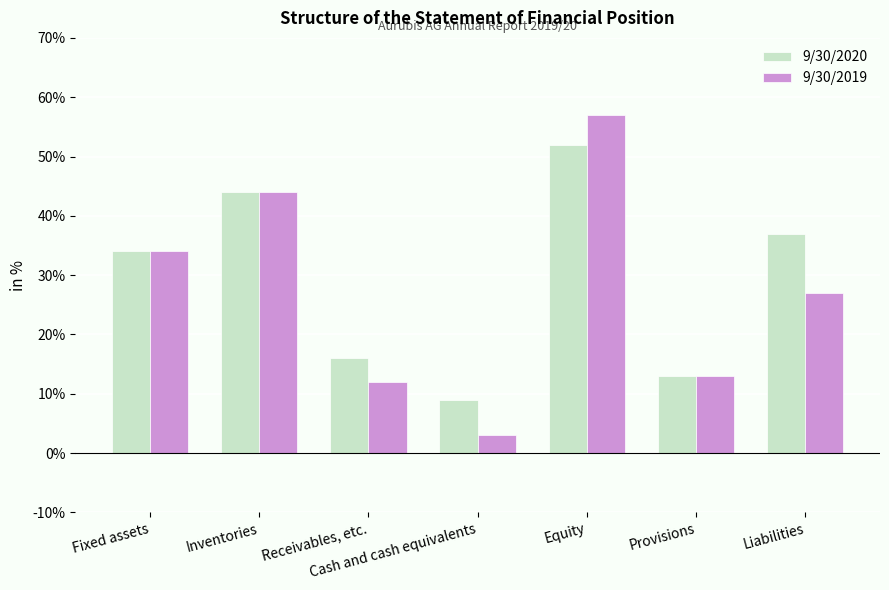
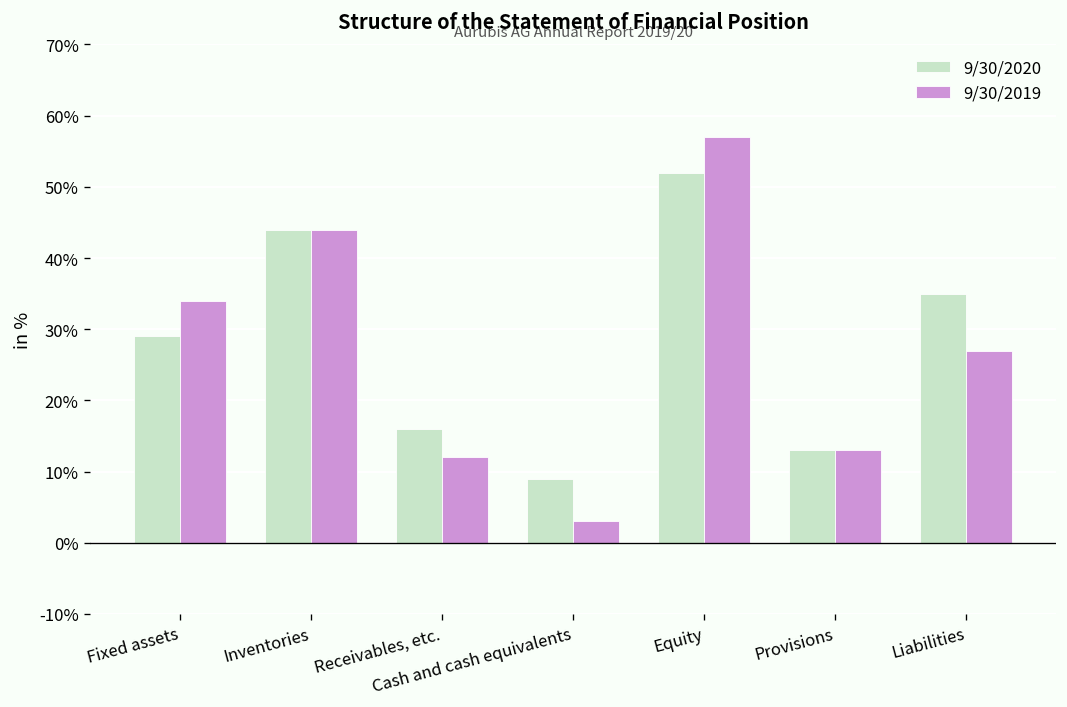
9/30/2020, Fixed assets: 34% -> 29%
9/30/2020, Liabilities: 37% -> 35%
